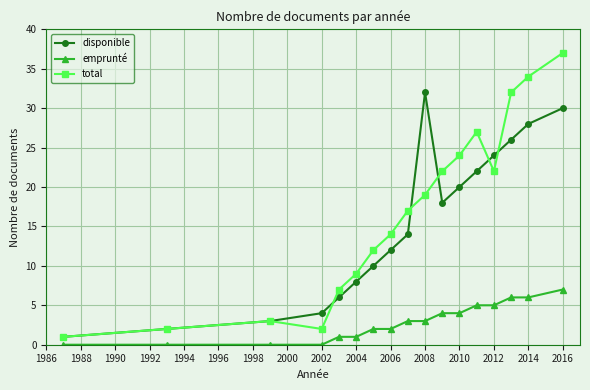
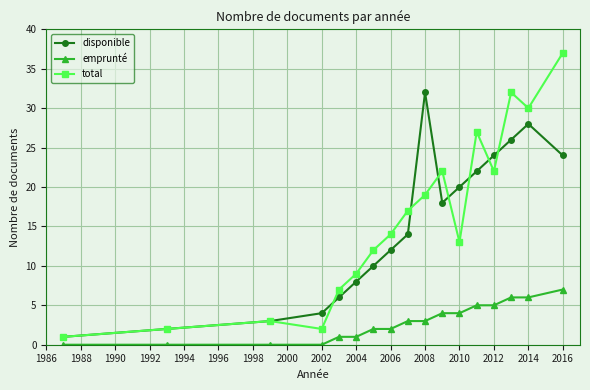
total, 2010: 24 -> 13
total, 2014: 34 -> 30
disponible, 2016: 30 -> 24
